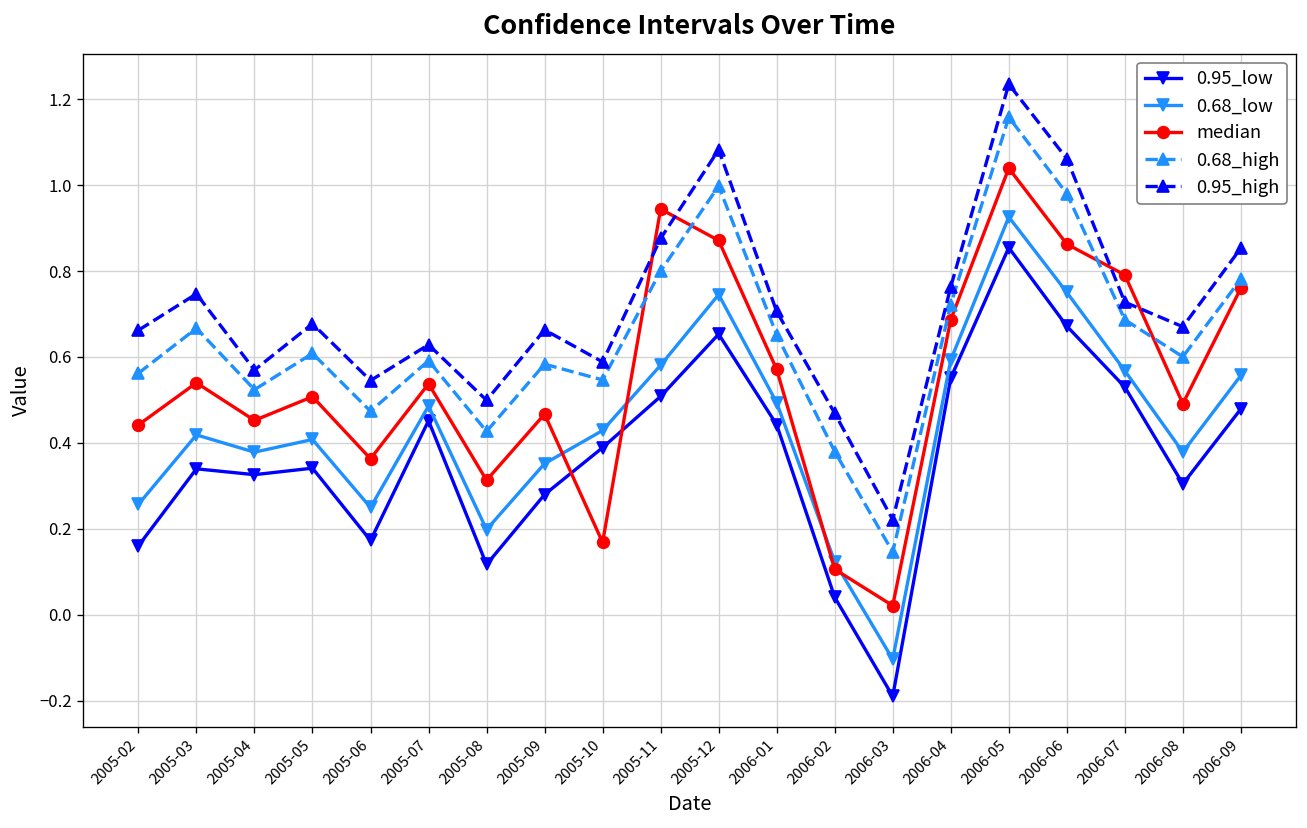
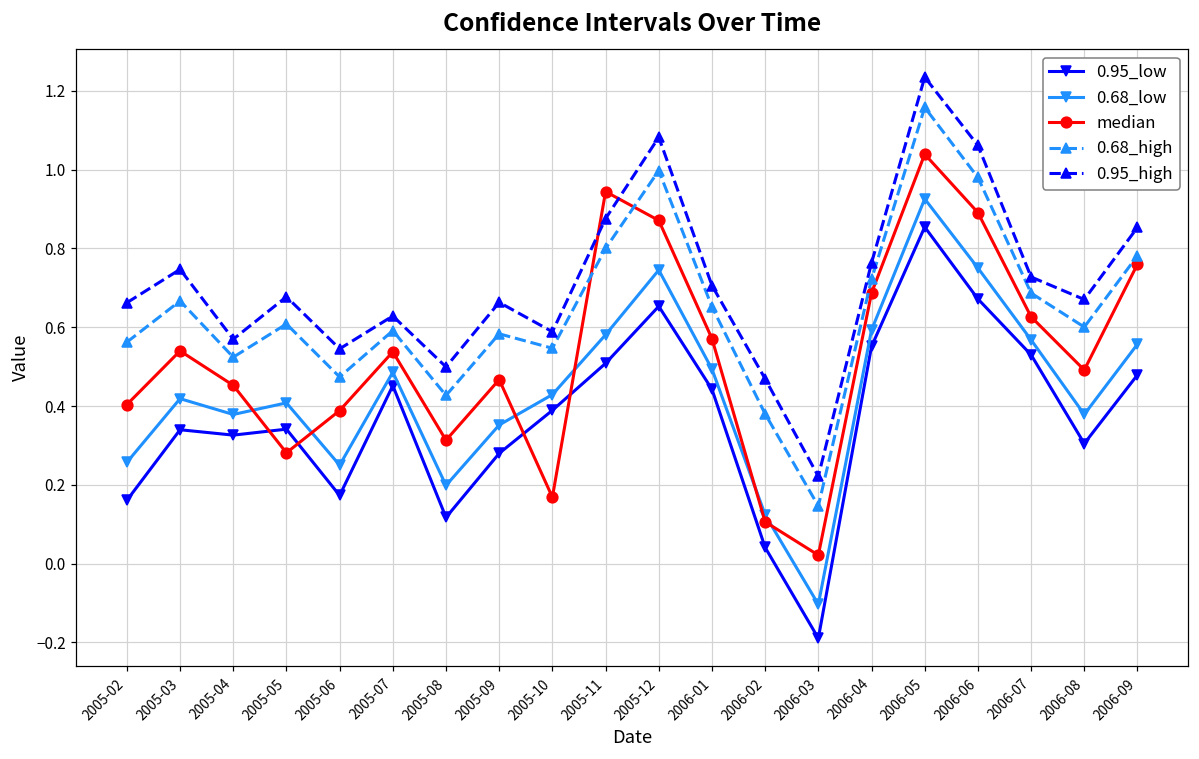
median, 2005-02: 0.44 -> 0.40
median, 2005-05: 0.51 -> 0.28
median, 2005-06: 0.36 -> 0.39
median, 2006-06: 0.86 -> 0.89
median, 2006-07: 0.79 -> 0.63
